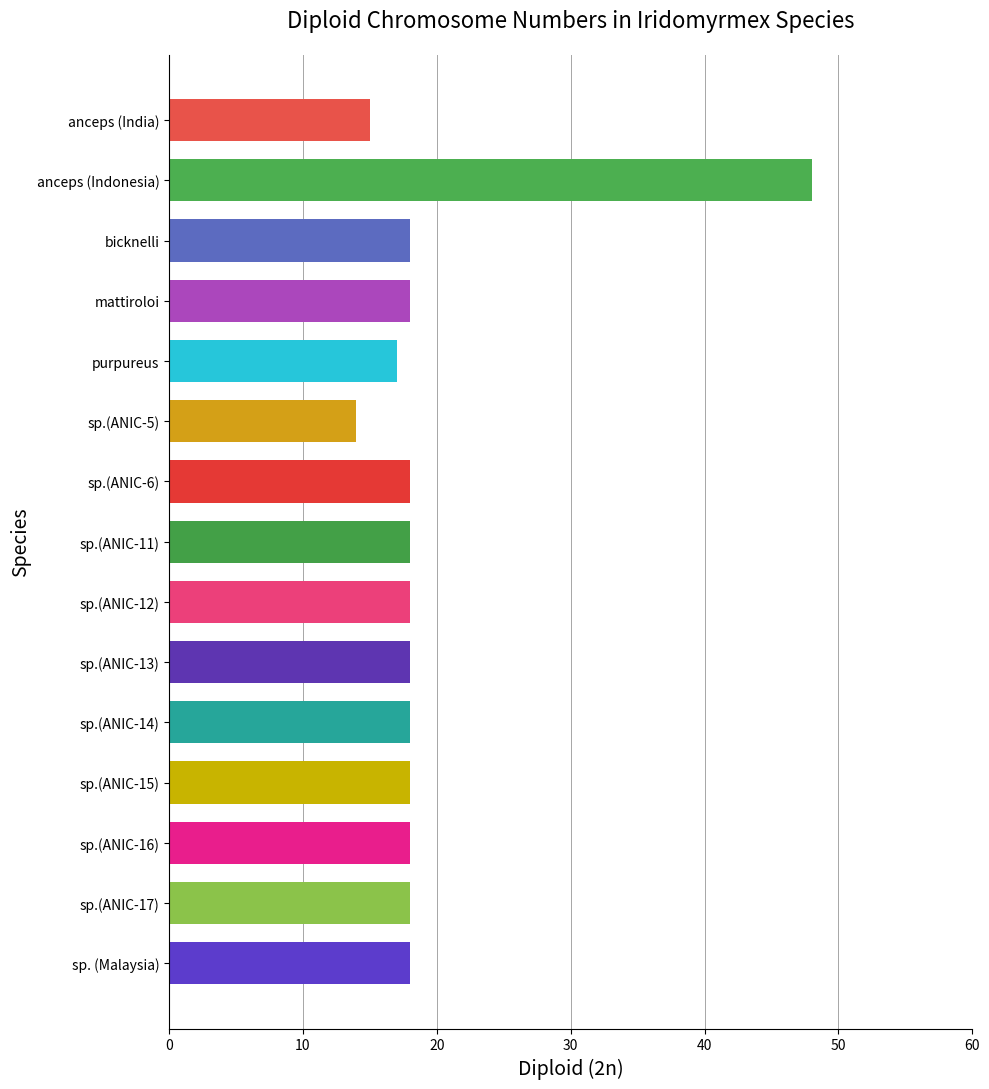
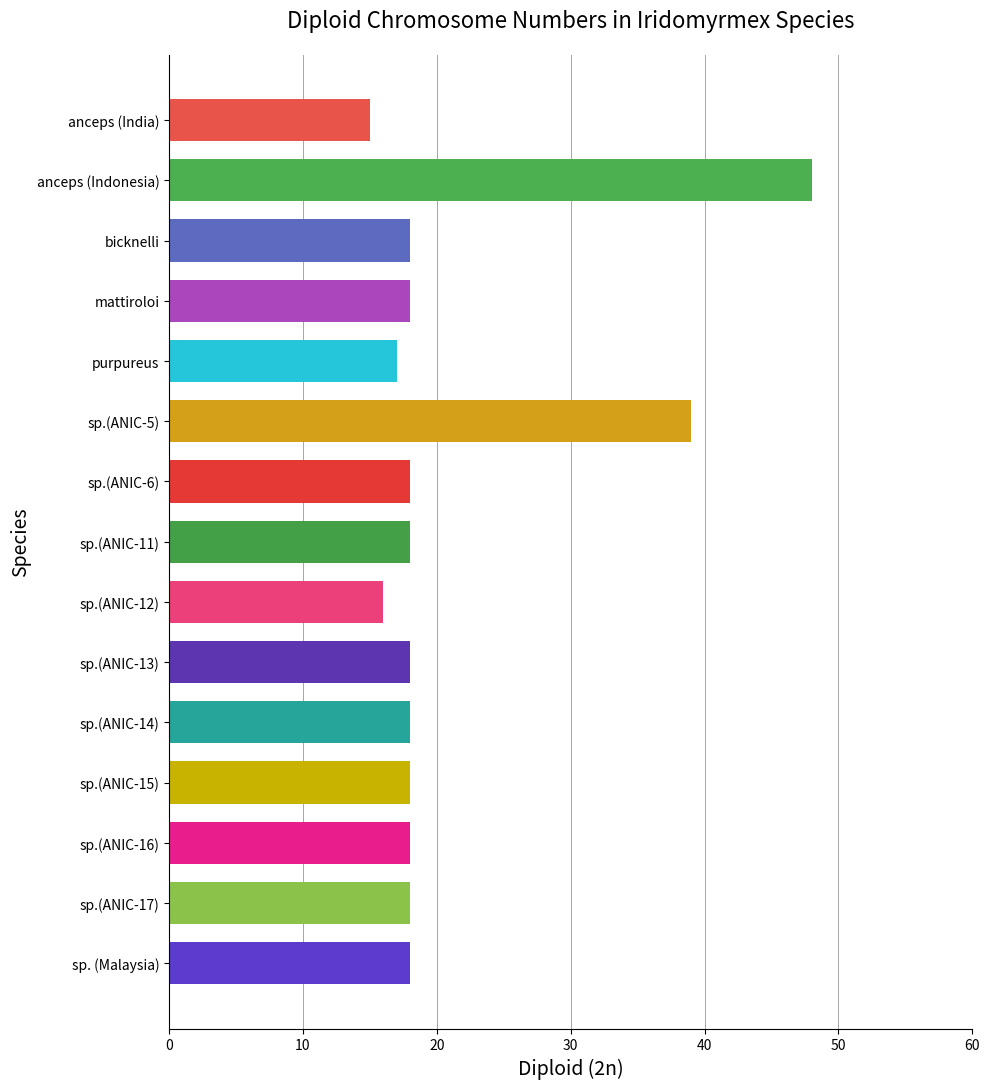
sp.(ANIC-5): 14 -> 39
sp.(ANIC-12): 18 -> 16
